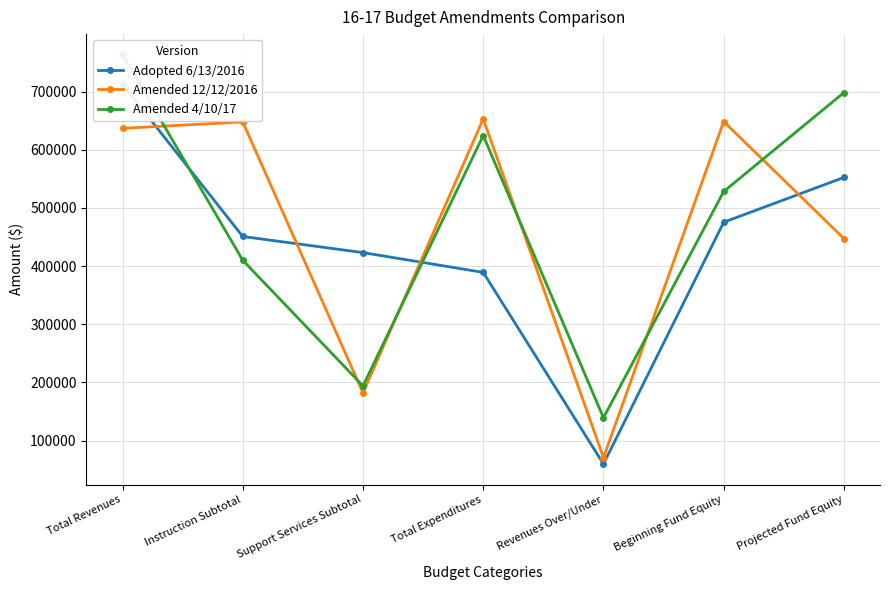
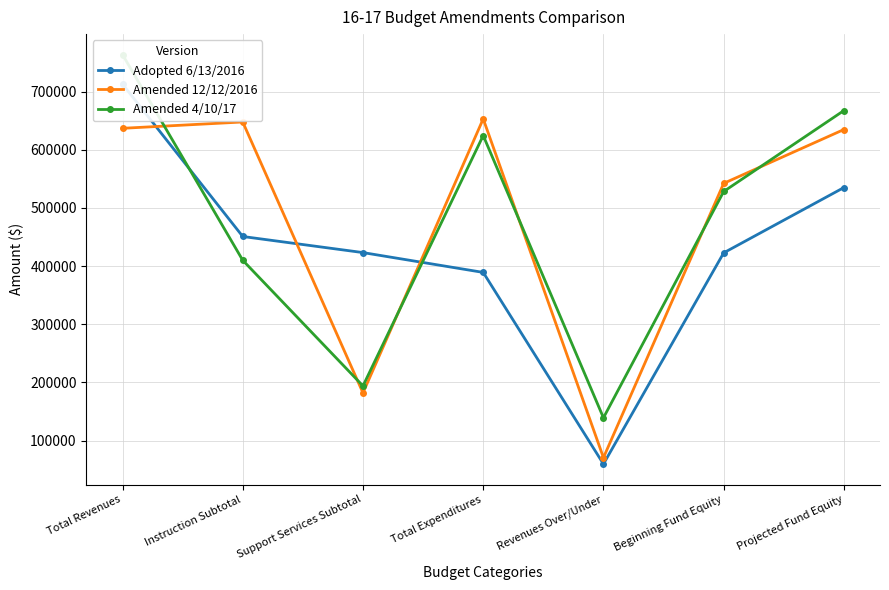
Adopted 6/13/2016, Beginning Fund Equity: 480000 -> 420000
Amended 12/12/2016, Beginning Fund Equity: 650000 -> 540000
Adopted 6/13/2016, Projected Fund Equity: 550000 -> 540000
Amended 12/12/2016, Projected Fund Equity: 450000 -> 630000
Amended 4/10/17, Projected Fund Equity: 700000 -> 670000
